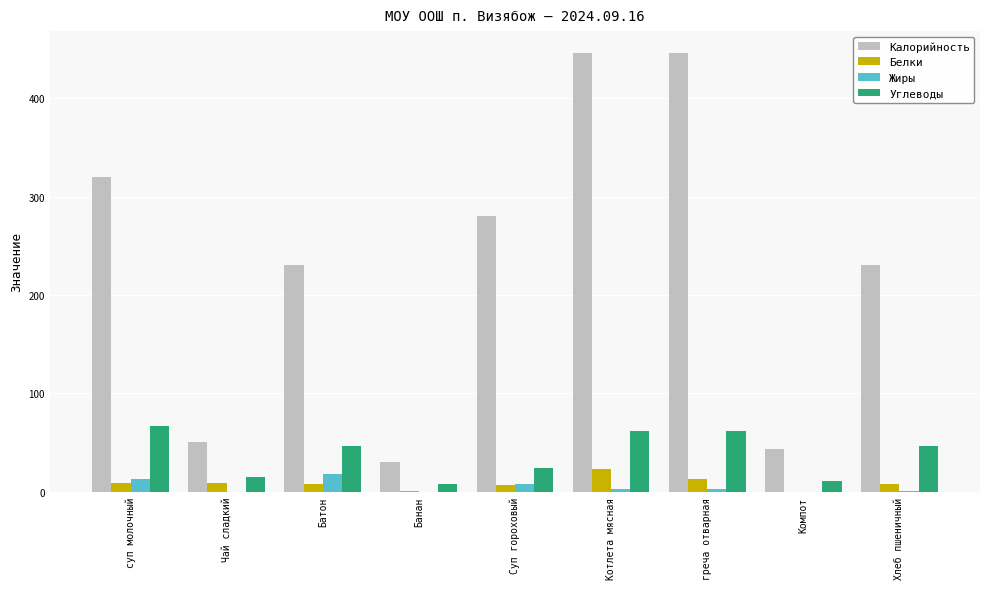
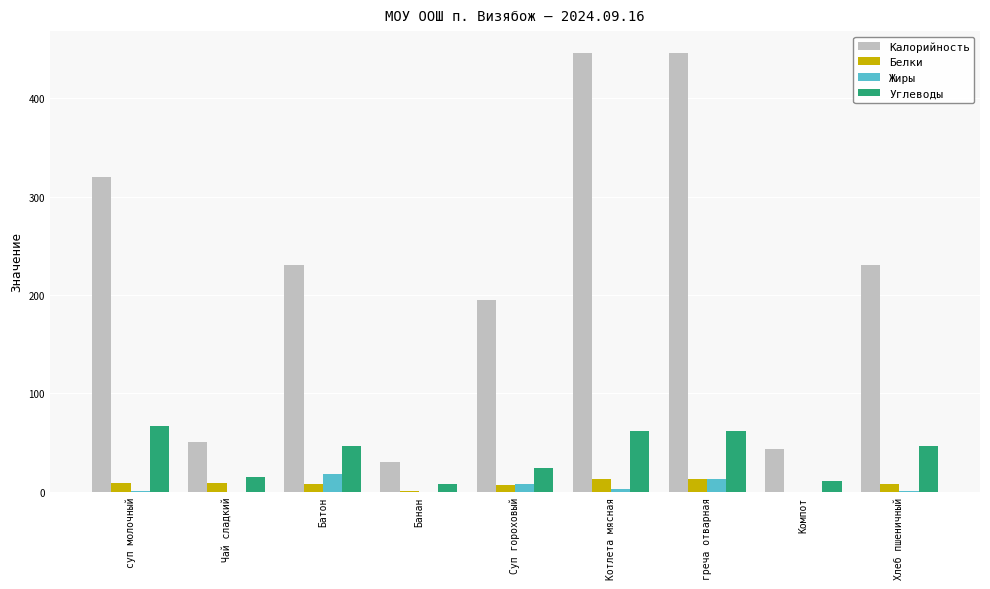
Жиры, суп молочный: 10 -> 0
Калорийность, Суп гороховый: 280 -> 200
Белки, Котлета мясная: 20 -> 10
Жиры, греча отварная: 0 -> 10
